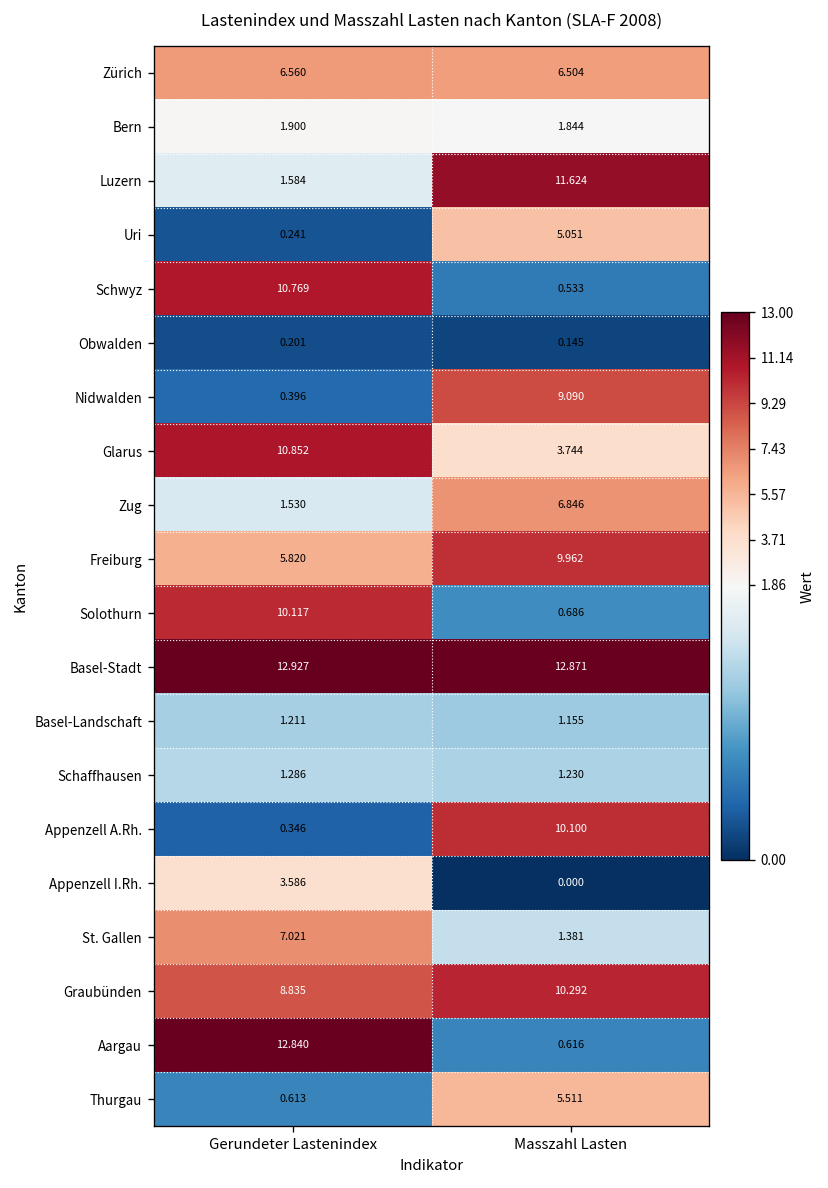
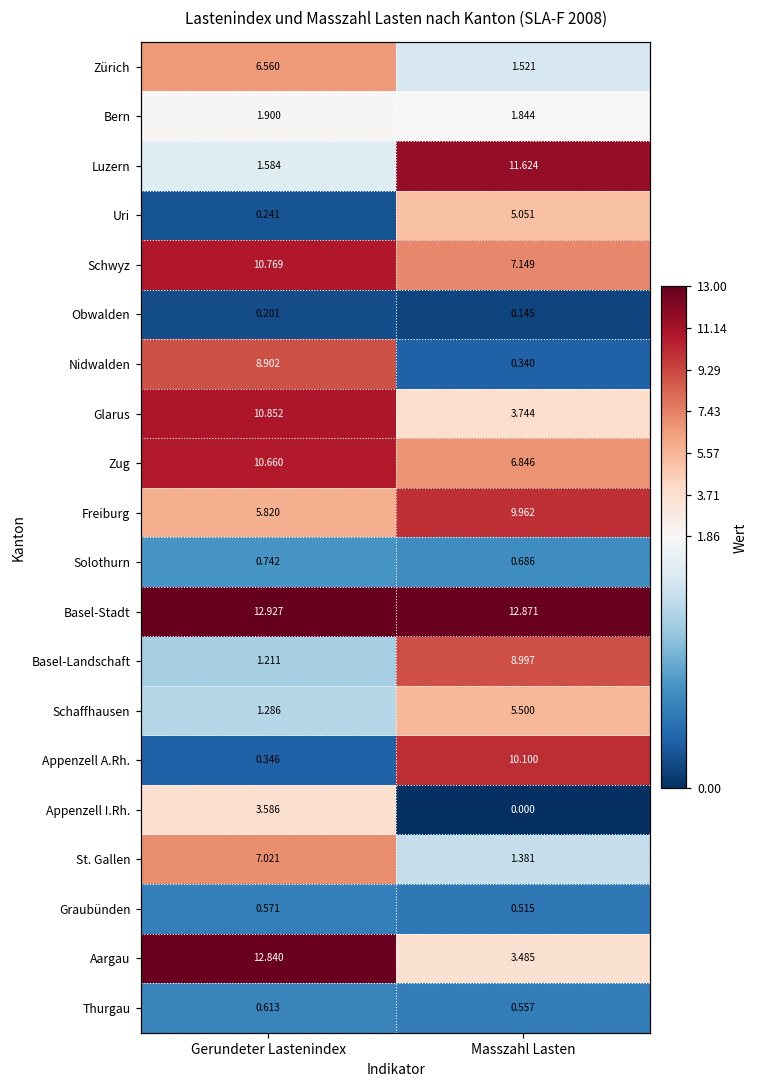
Zürich, Masszahl Lasten: 6.504 -> 1.521
Schwyz, Masszahl Lasten: 0.533 -> 7.149
Nidwalden, Gerundeter Lastenindex: 0.396 -> 8.902
Nidwalden, Masszahl Lasten: 9.090 -> 0.340
Zug, Gerundeter Lastenindex: 1.530 -> 10.660
Solothurn, Gerundeter Lastenindex: 10.117 -> 0.742
Basel-Landschaft, Masszahl Lasten: 1.155 -> 8.997
Schaffhausen, Masszahl Lasten: 1.230 -> 5.500
Graubünden, Gerundeter Lastenindex: 8.835 -> 0.571
Graubünden, Masszahl Lasten: 10.292 -> 0.515
Aargau, Masszahl Lasten: 0.616 -> 3.485
Thurgau, Masszahl Lasten: 5.511 -> 0.557
